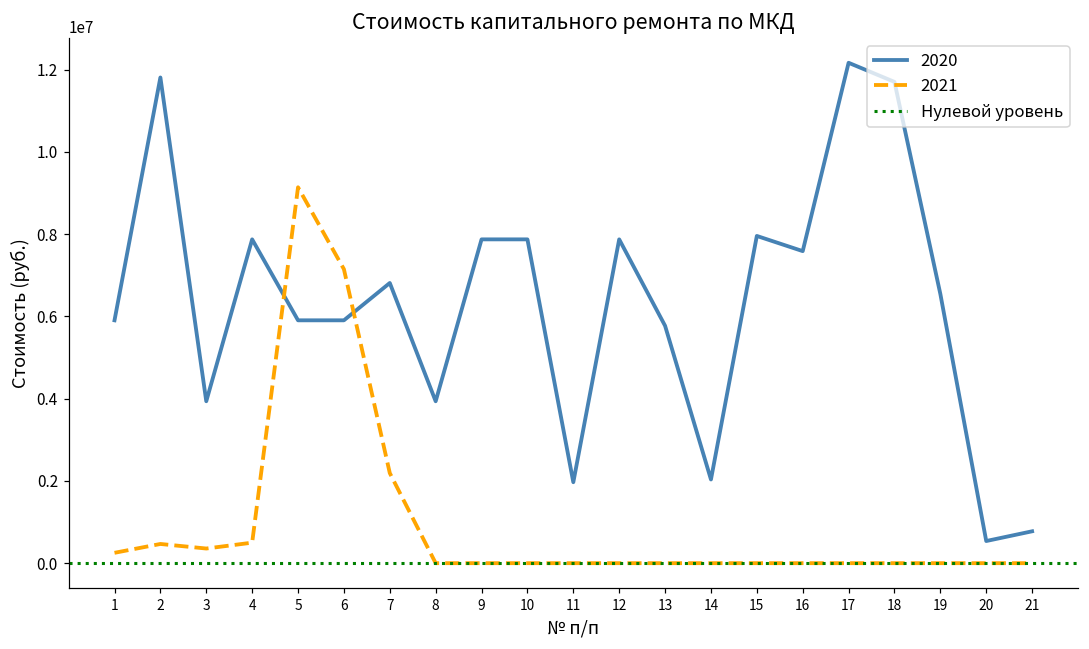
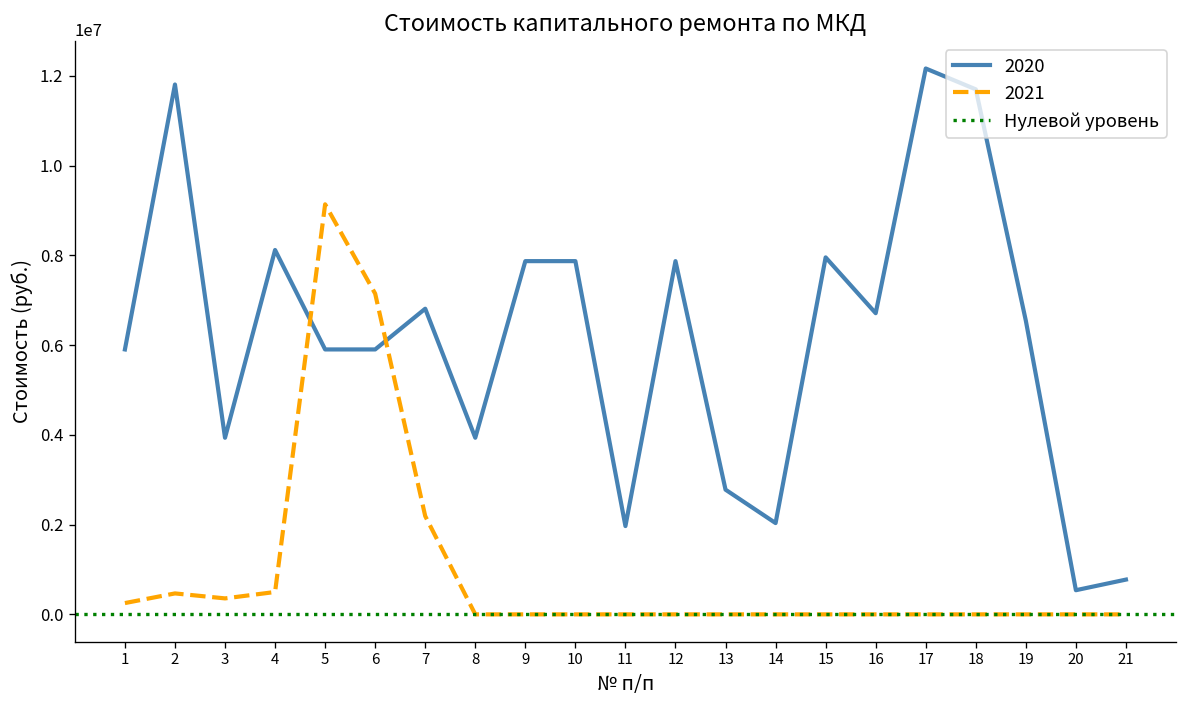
2020, 4: 7900000 -> 8100000
2020, 13: 5800000 -> 2800000
2020, 16: 7600000 -> 6700000
